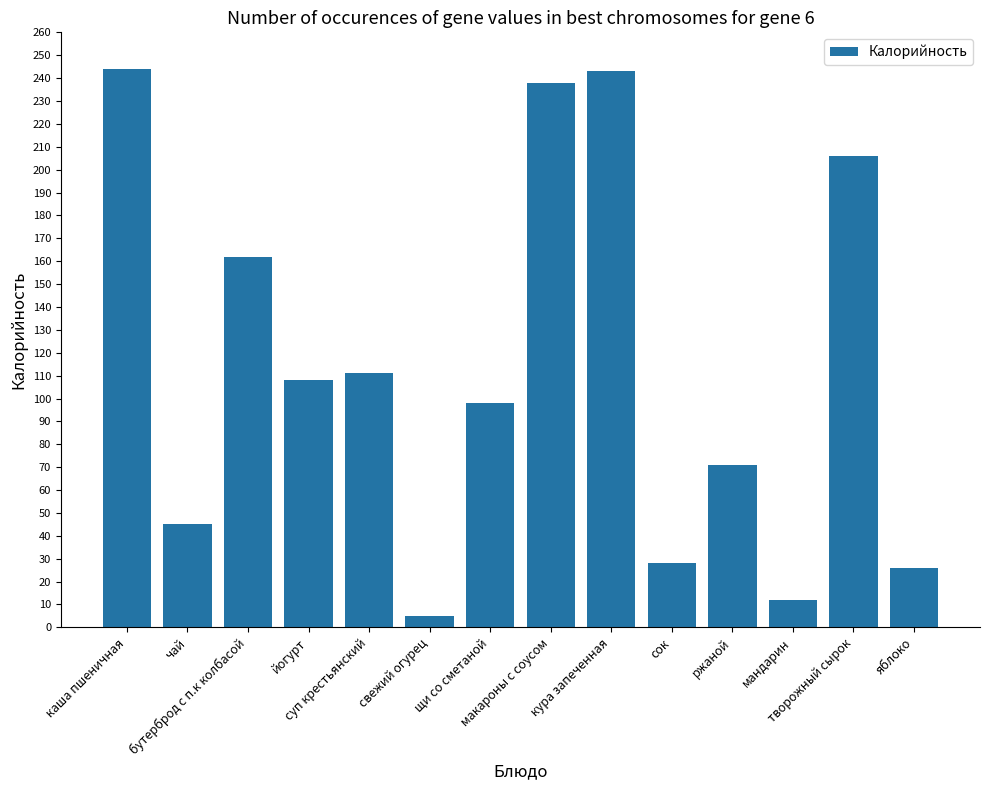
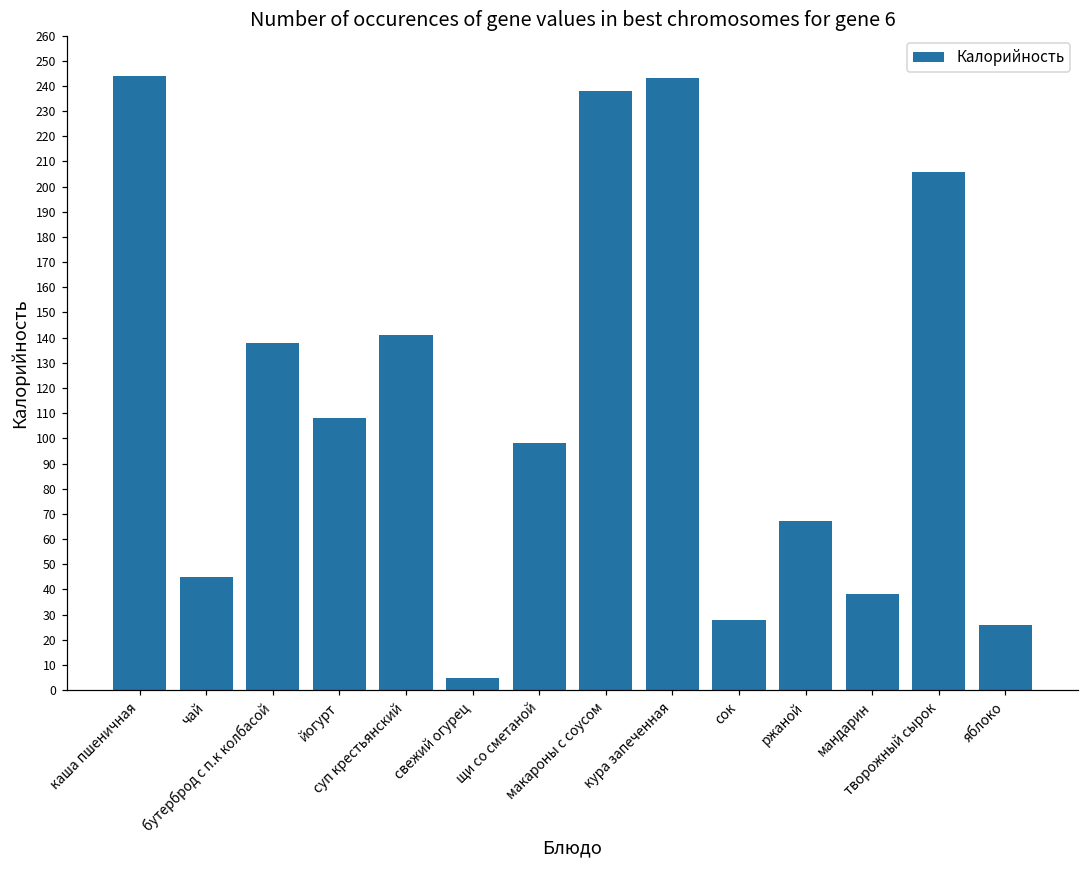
бутерброд с п.к колбасой: 162 -> 138
суп крестьянский: 111 -> 141
ржаной: 71 -> 67
мандарин: 12 -> 38
